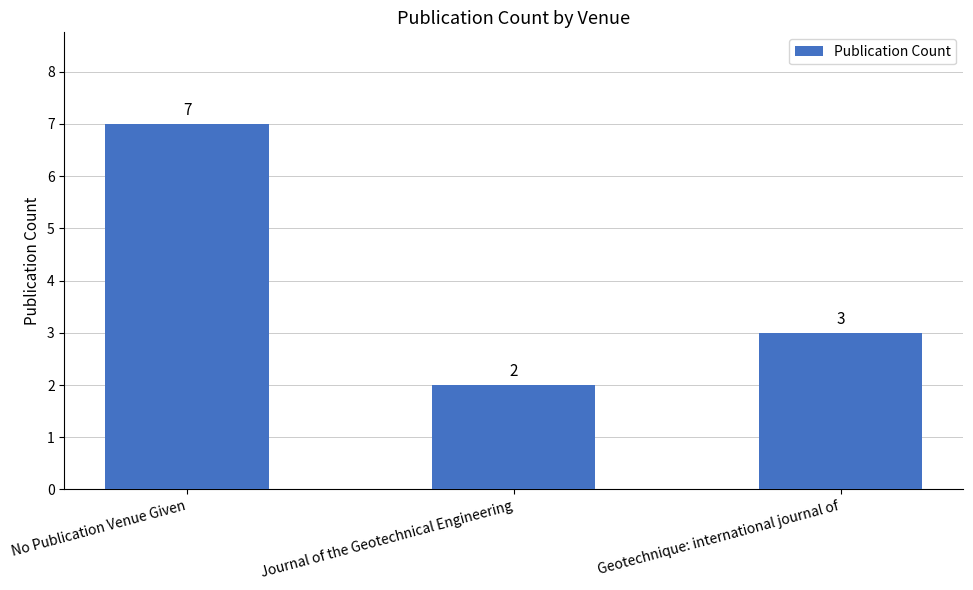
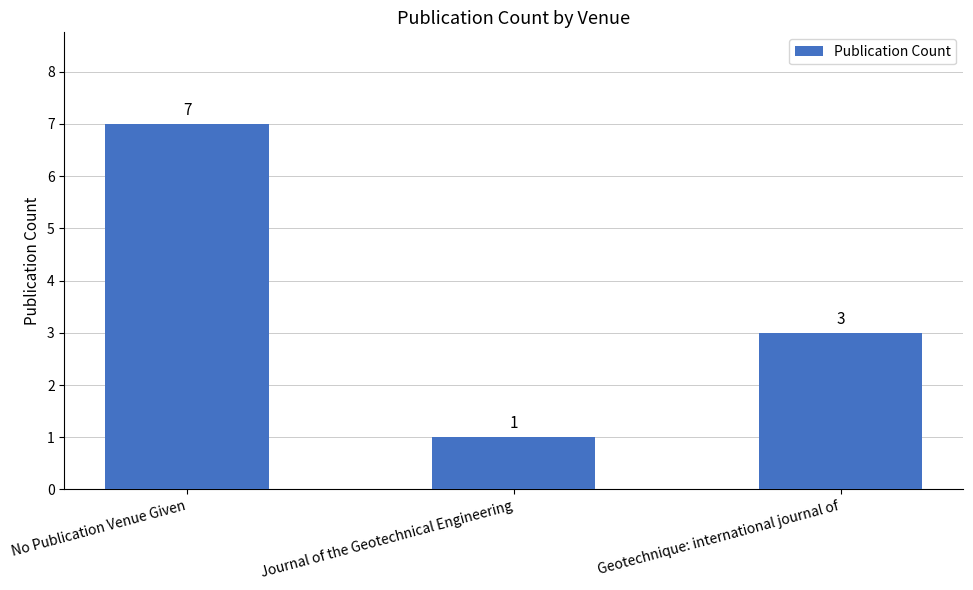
Journal of the Geotechnical Engineering: 2 -> 1
